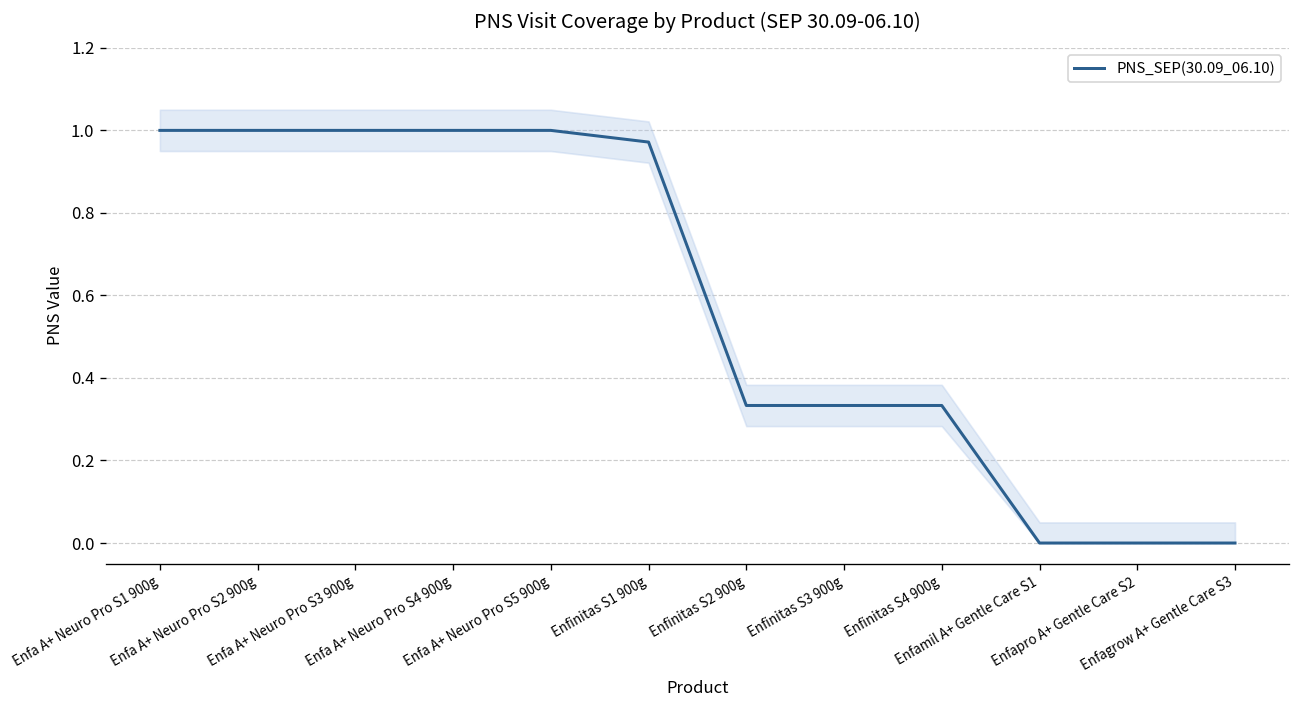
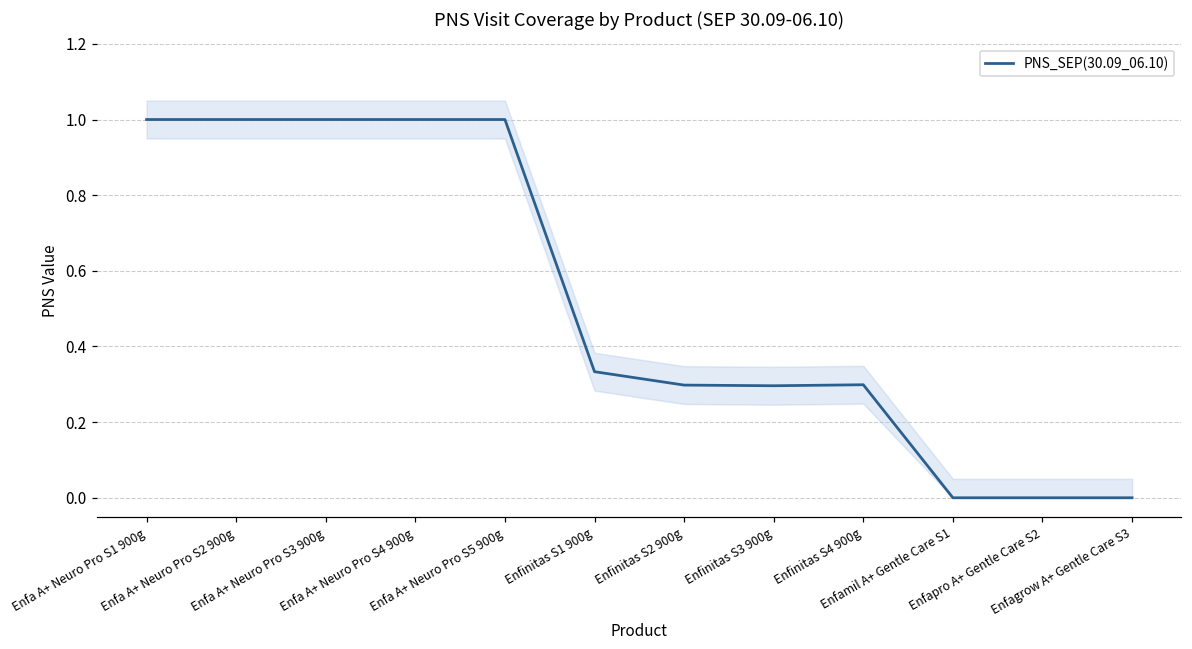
PNS_SEP(30.09_06.10), Enfinitas S1 900g: 0.97 -> 0.33
PNS_SEP(30.09_06.10), Enfinitas S2 900g: 0.33 -> 0.30
PNS_SEP(30.09_06.10), Enfinitas S3 900g: 0.33 -> 0.30
PNS_SEP(30.09_06.10), Enfinitas S4 900g: 0.33 -> 0.30
